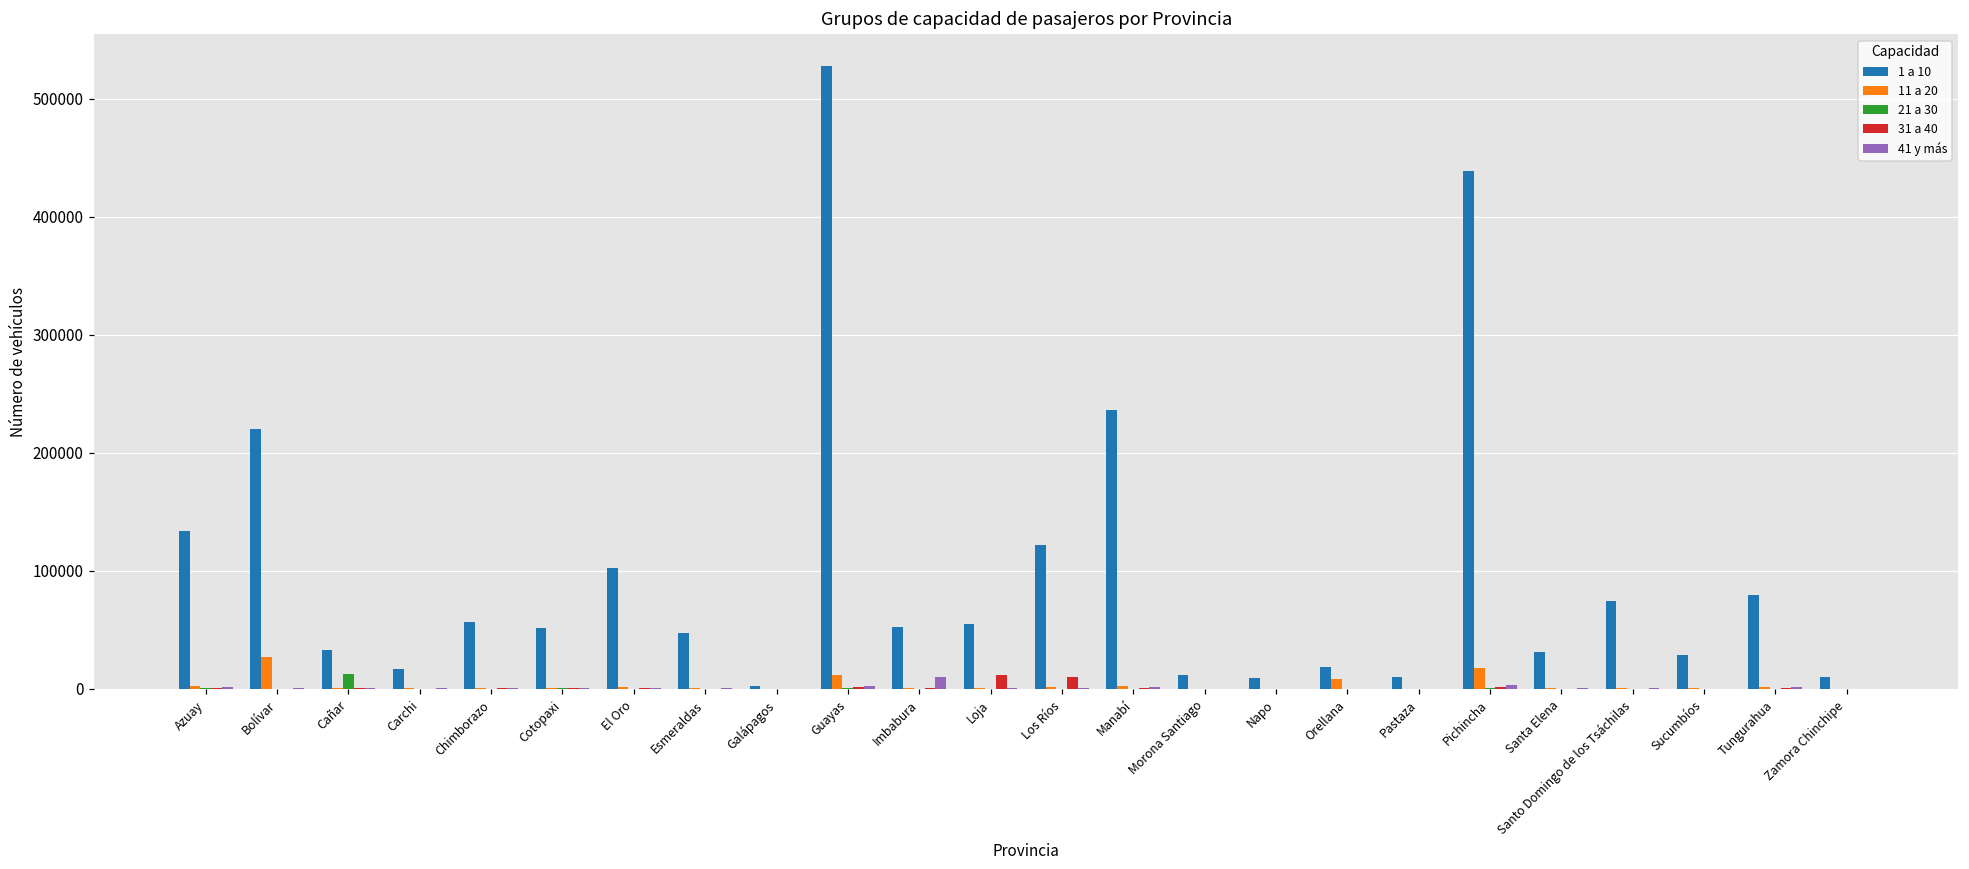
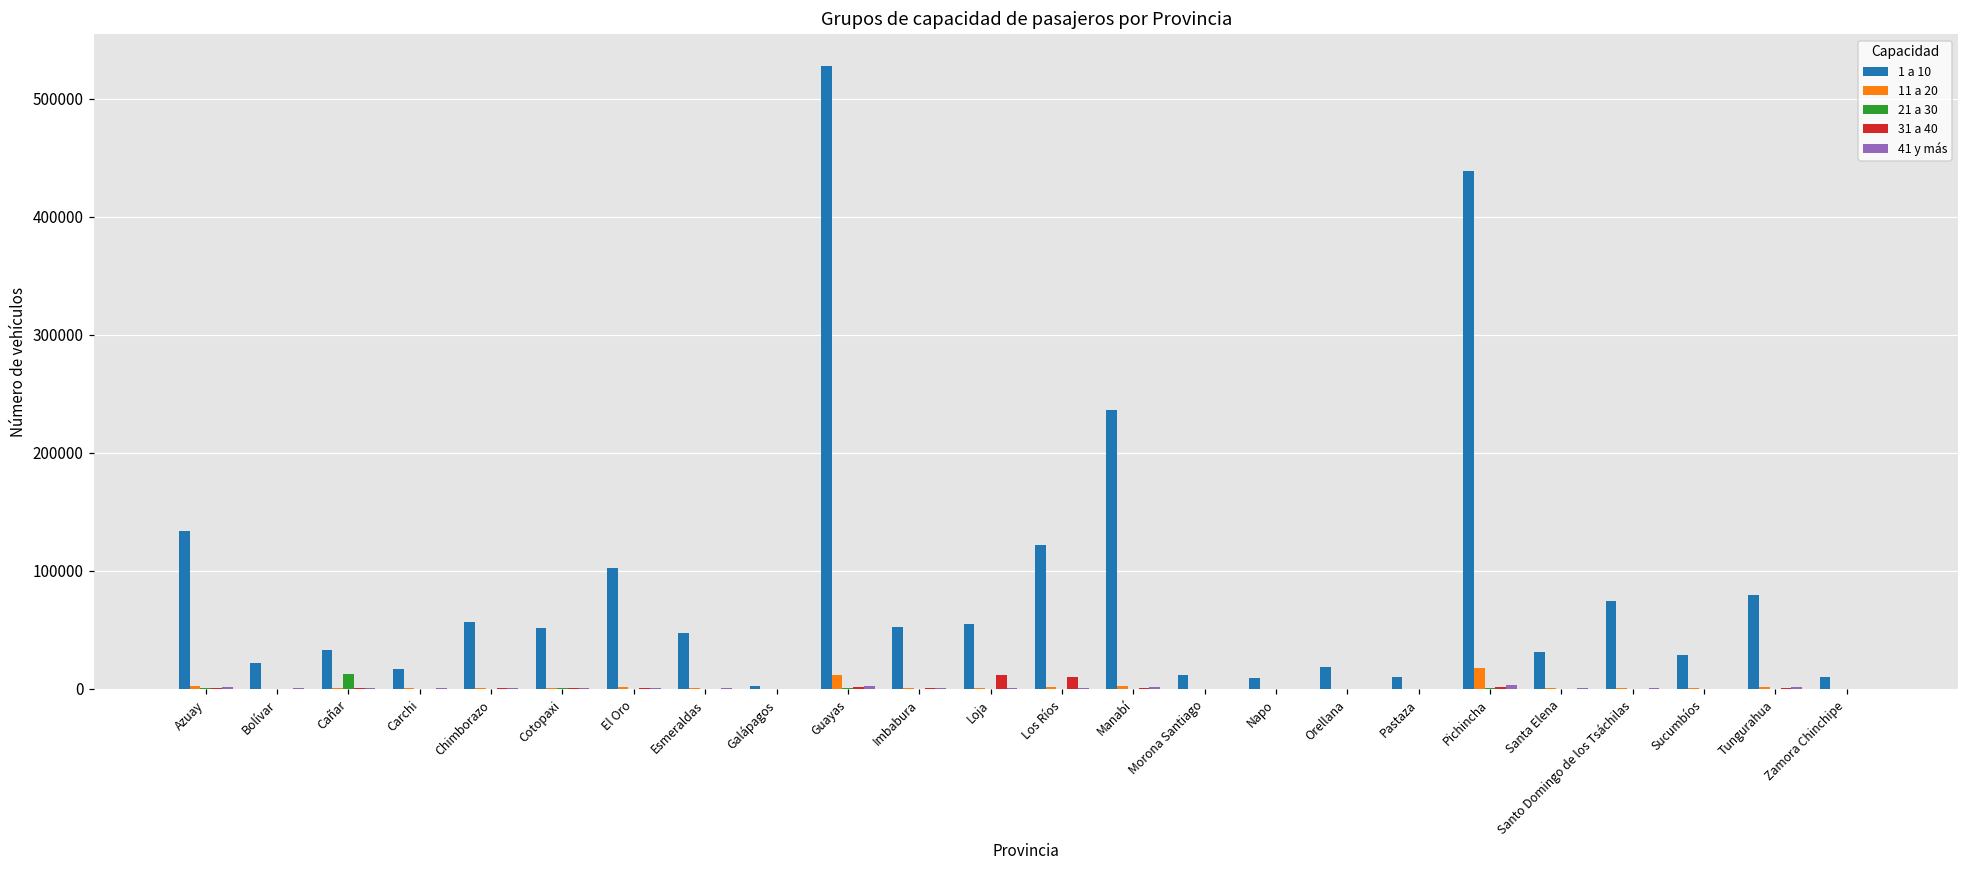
1 a 10, Bolívar: 220000 -> 22000
11 a 20, Bolívar: 26000 -> 0
41 y más, Imbabura: 10000 -> 1000
11 a 20, Orellana: 8000 -> 0
